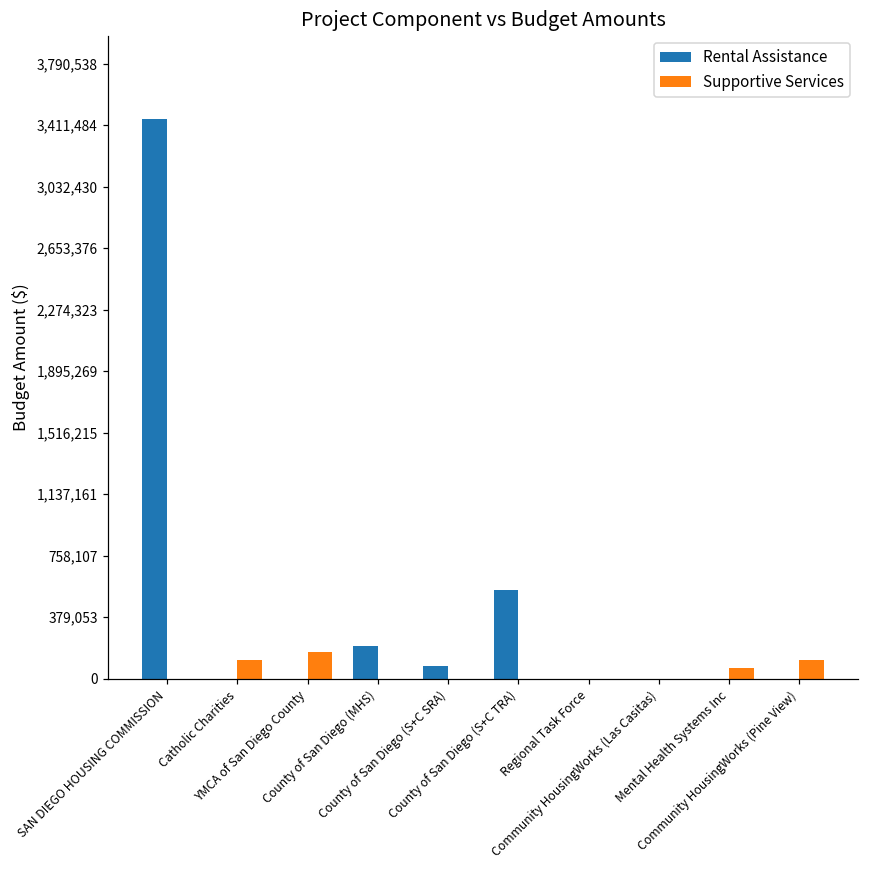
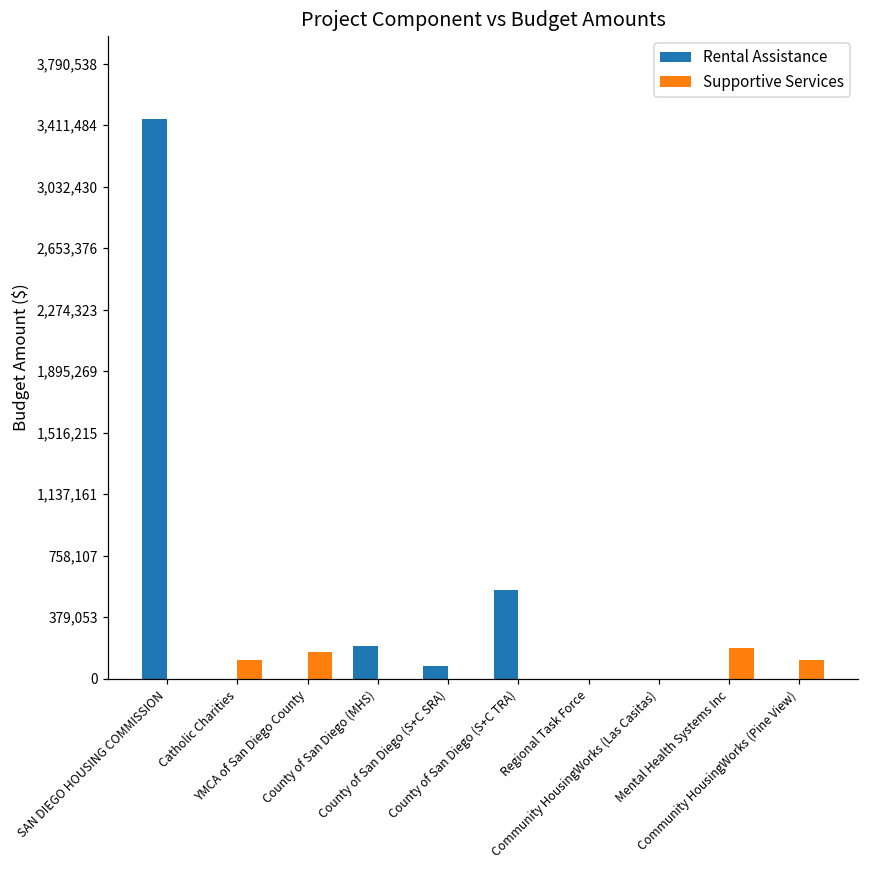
Supportive Services, Mental Health Systems Inc: 60,000 -> 190,000
